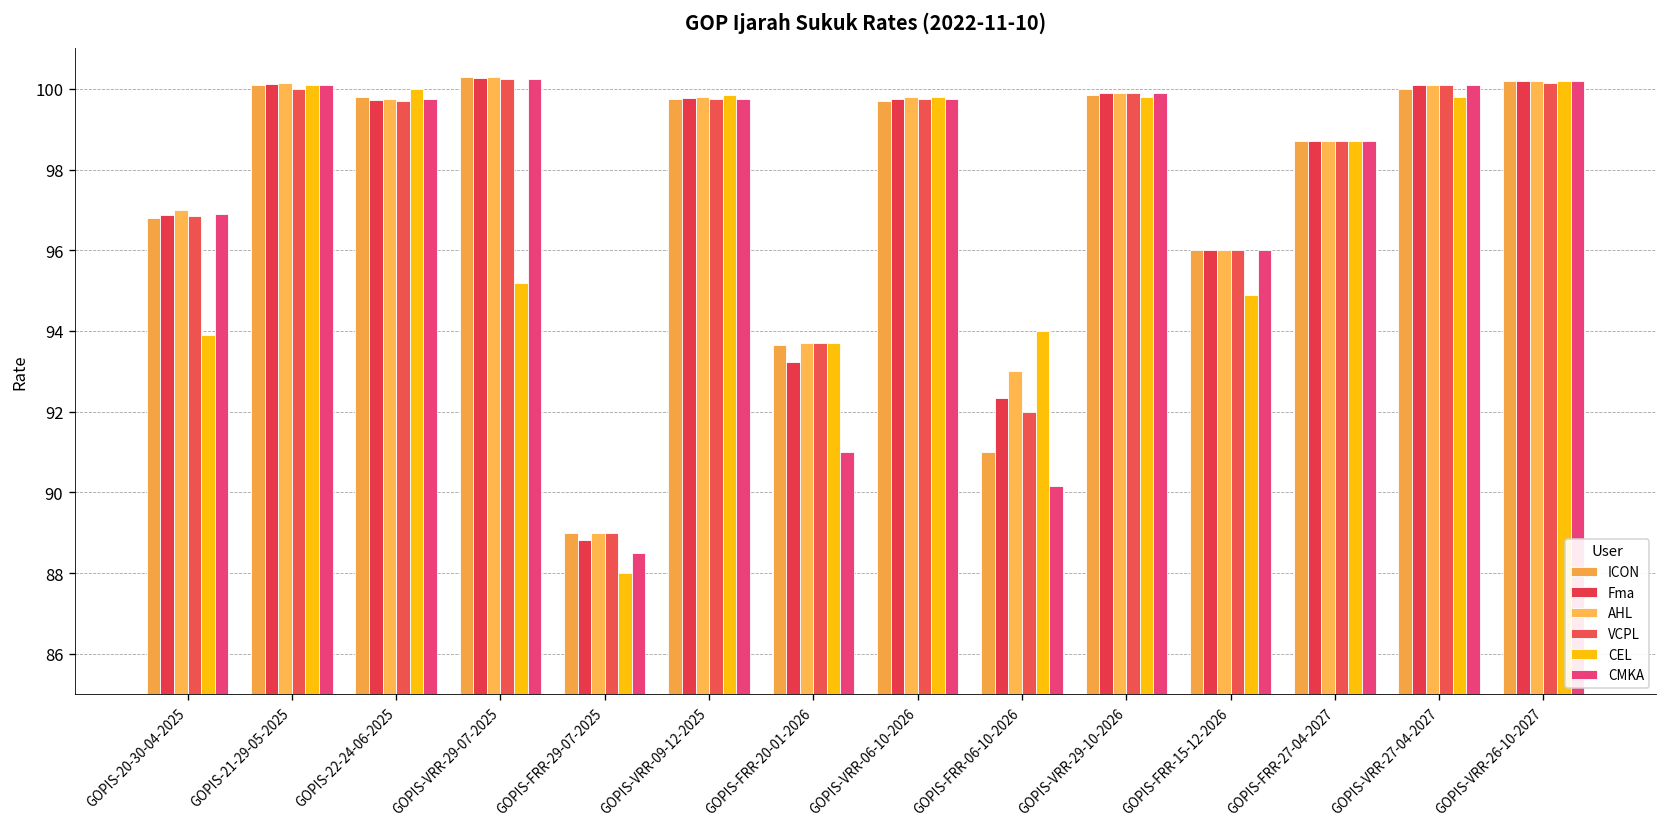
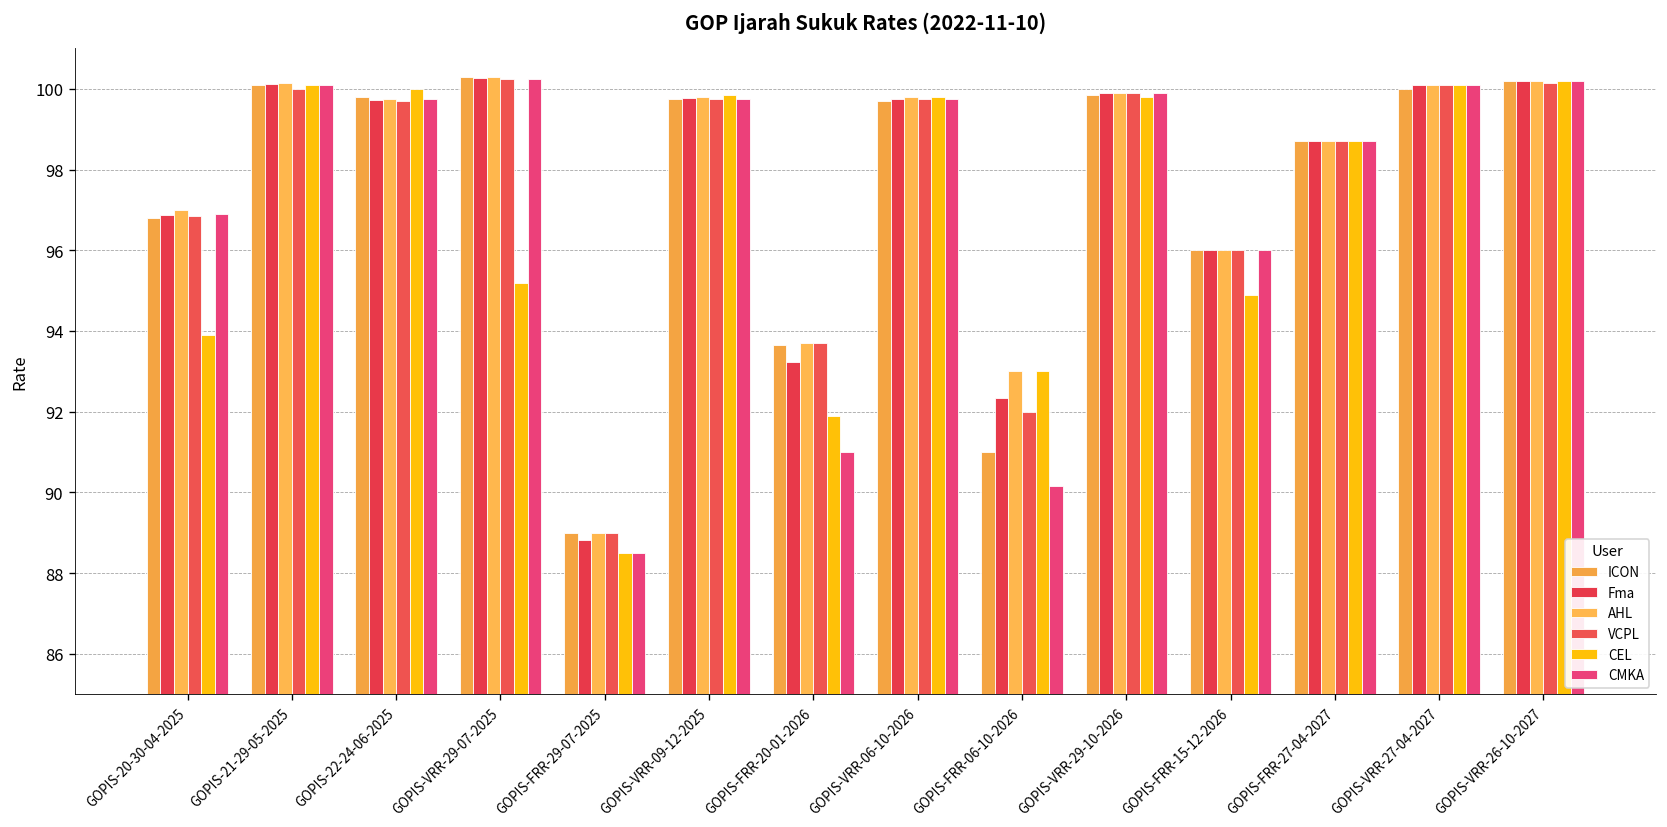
CEL, GOPIS-FRR-29-07-2025: 88.0 -> 88.5
CEL, GOPIS-FRR-20-01-2026: 93.7 -> 91.9
CEL, GOPIS-FRR-06-10-2026: 94 -> 93
CEL, GOPIS-VRR-27-04-2027: 99.8 -> 100.1
